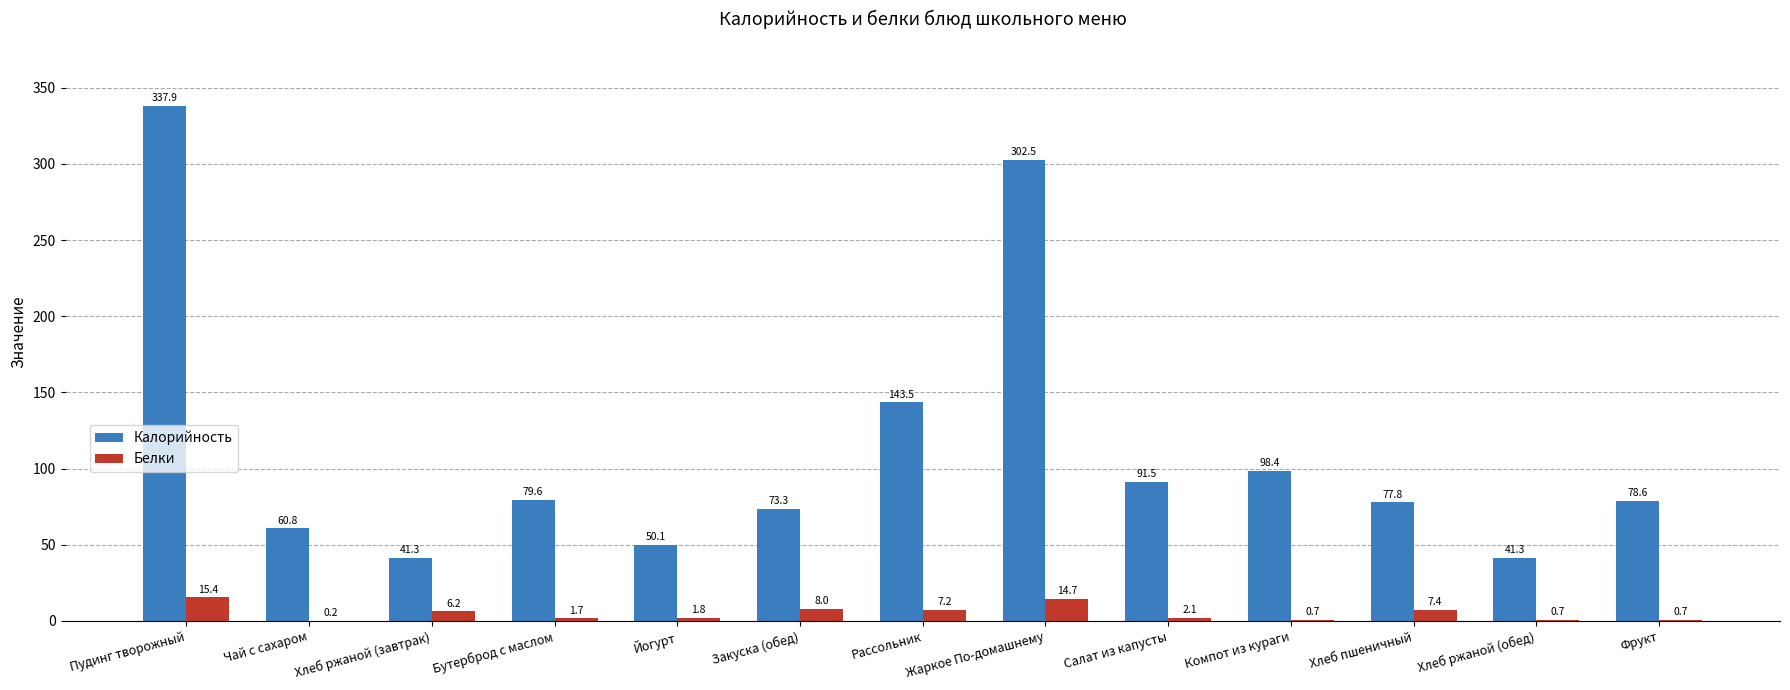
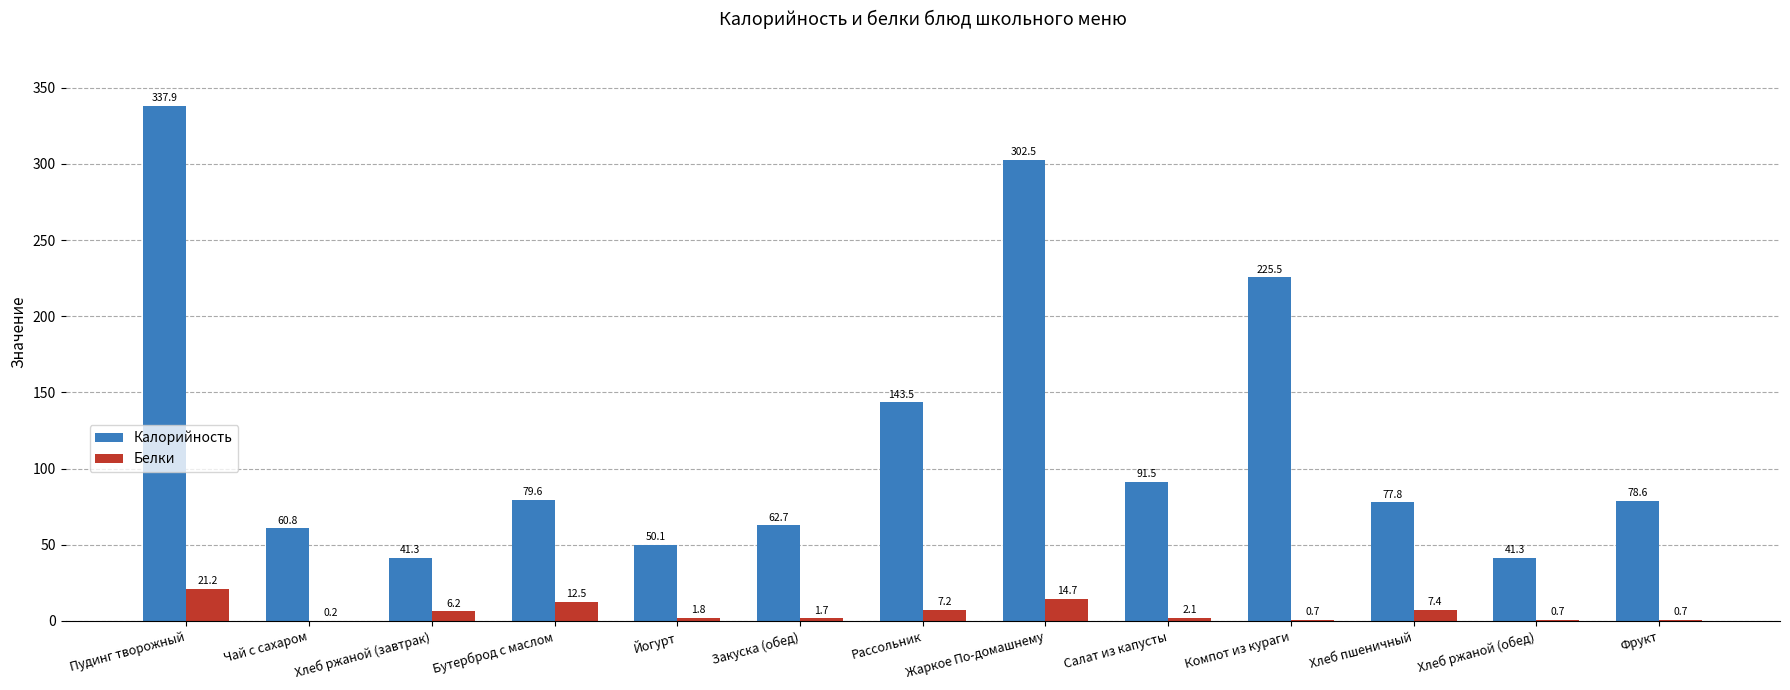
Белки, Пудинг творожный: 15.4 -> 21.2
Белки, Бутерброд с маслом: 1.7 -> 12.5
Калорийность, Закуска (обед): 73.3 -> 62.7
Белки, Закуска (обед): 8.0 -> 1.7
Калорийность, Компот из кураги: 98.4 -> 225.5
